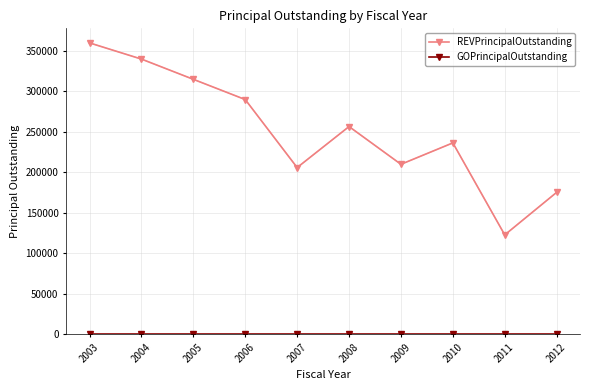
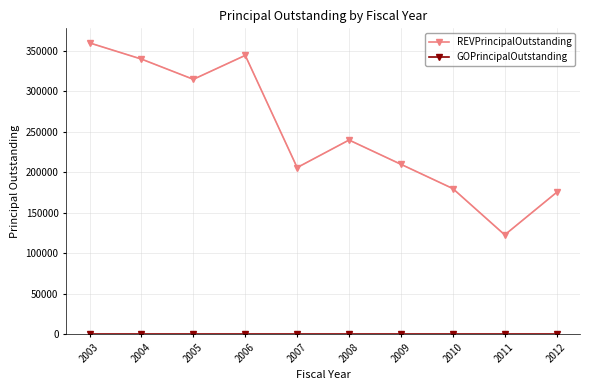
REVPrincipalOutstanding, 2006: 290000 -> 340000
REVPrincipalOutstanding, 2008: 260000 -> 240000
REVPrincipalOutstanding, 2010: 240000 -> 180000
